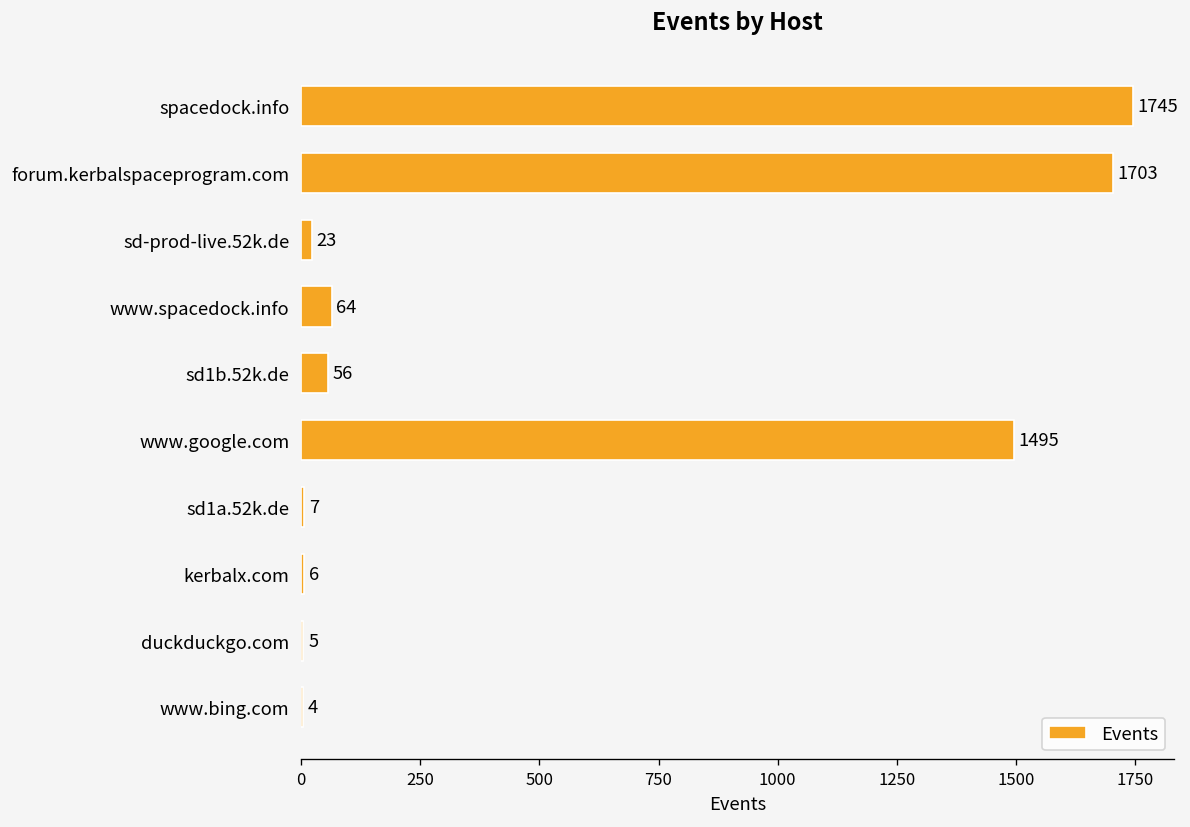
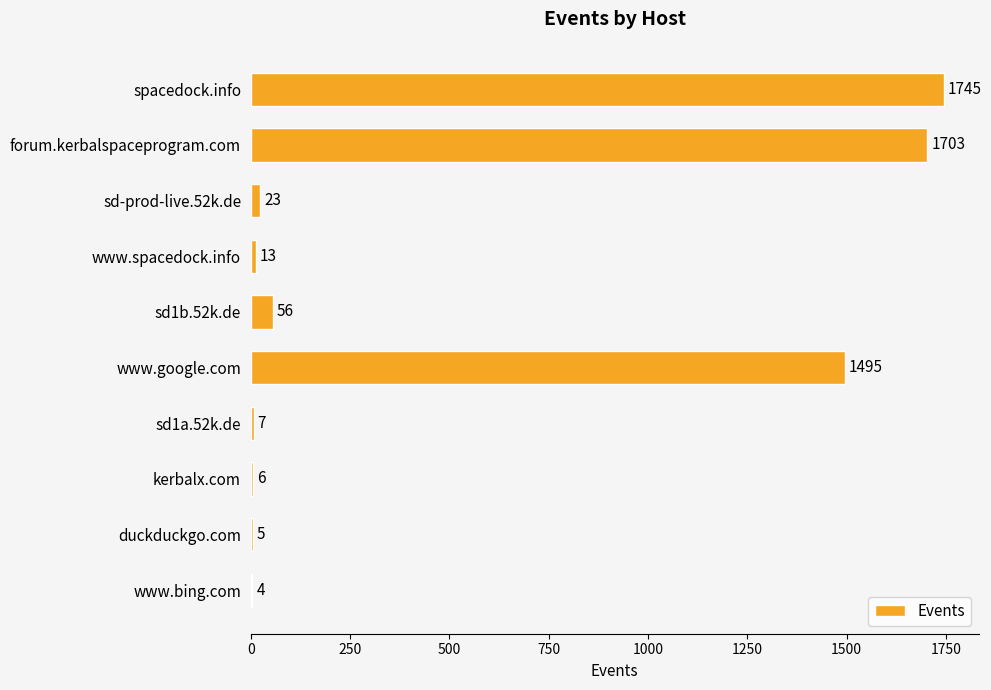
www.spacedock.info: 64 -> 13
